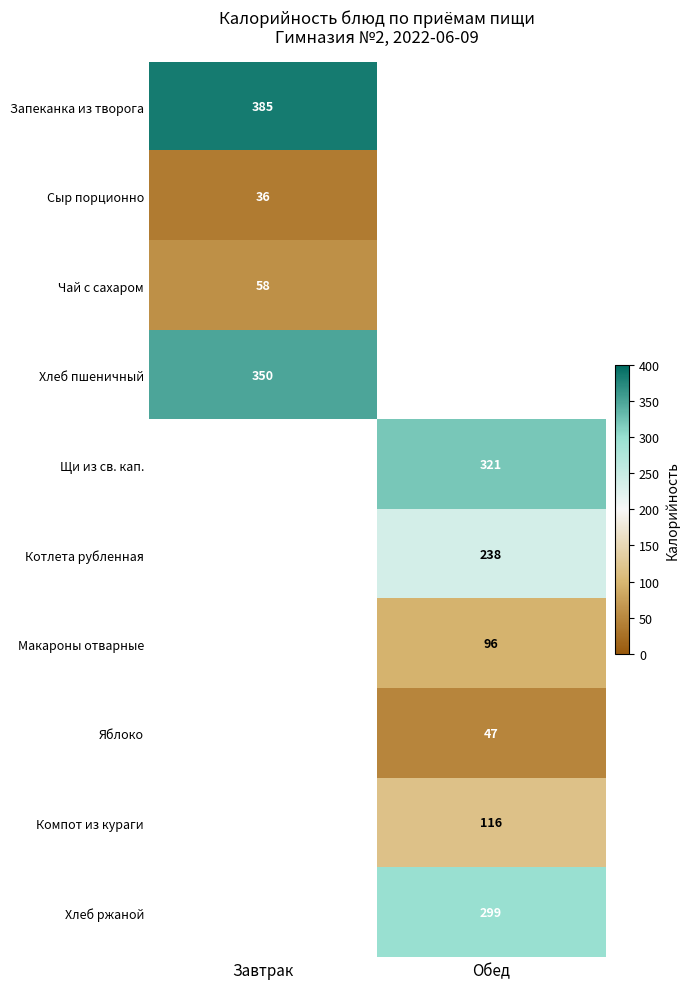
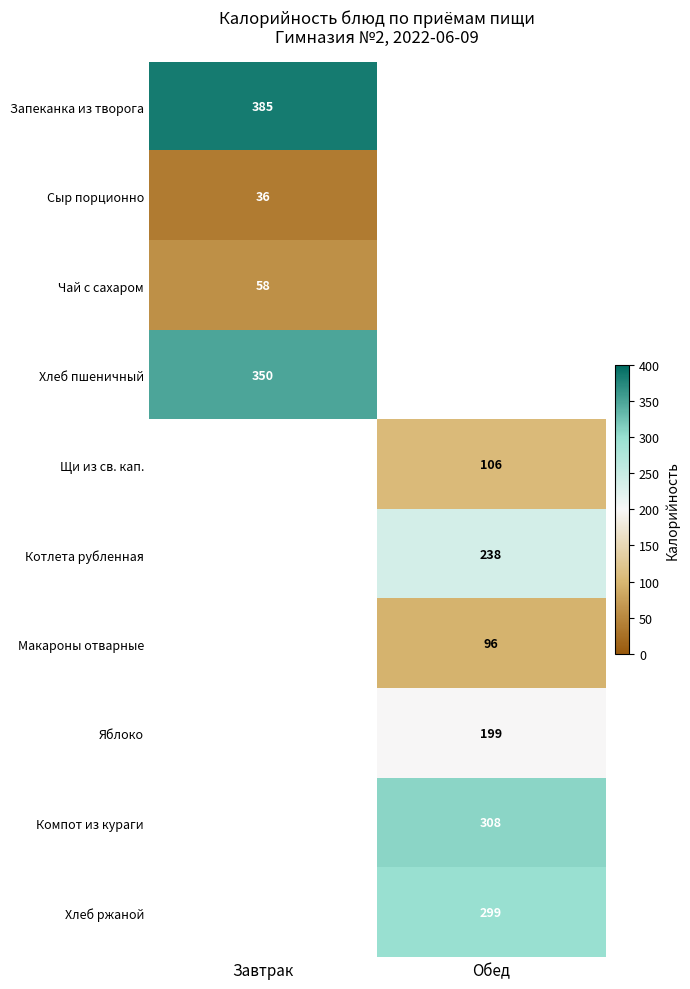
Щи из св. кап., Обед: 321 -> 106
Яблоко, Обед: 47 -> 199
Компот из кураги, Обед: 116 -> 308
